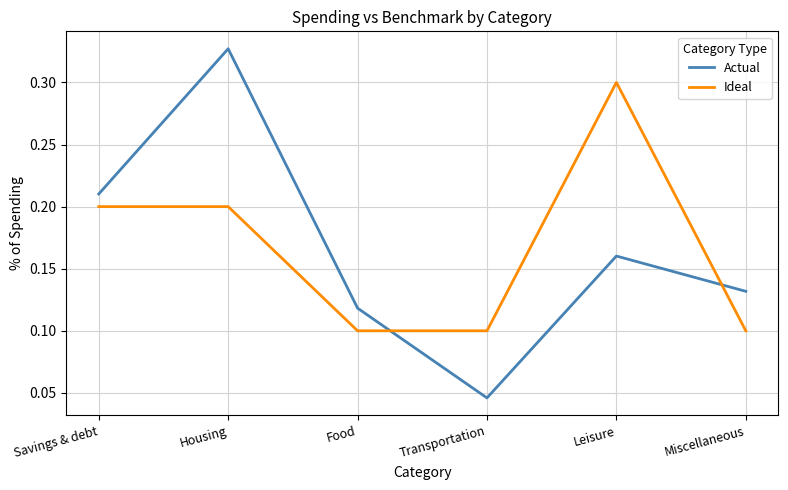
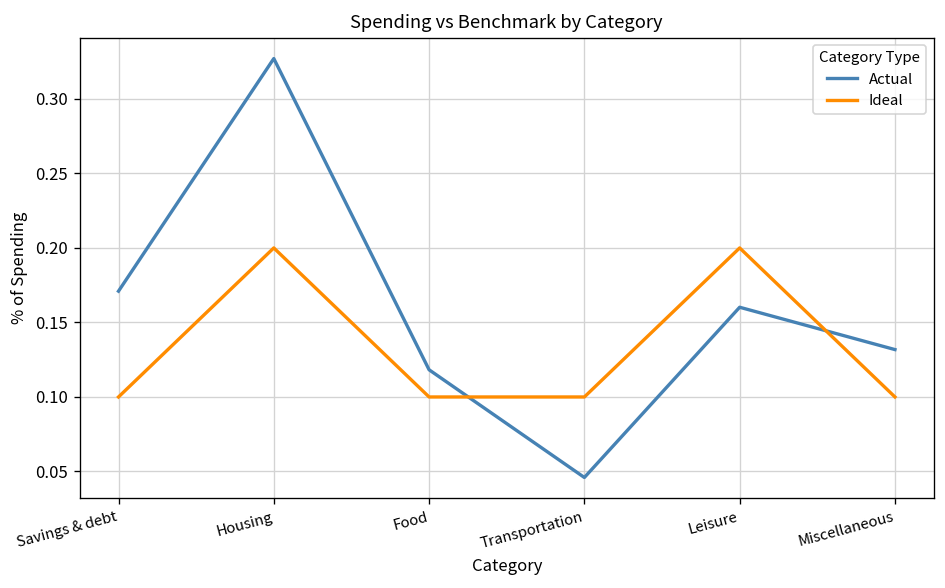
Actual, Savings & debt: 0.210 -> 0.171
Ideal, Savings & debt: 0.2 -> 0.1
Ideal, Leisure: 0.3 -> 0.2
